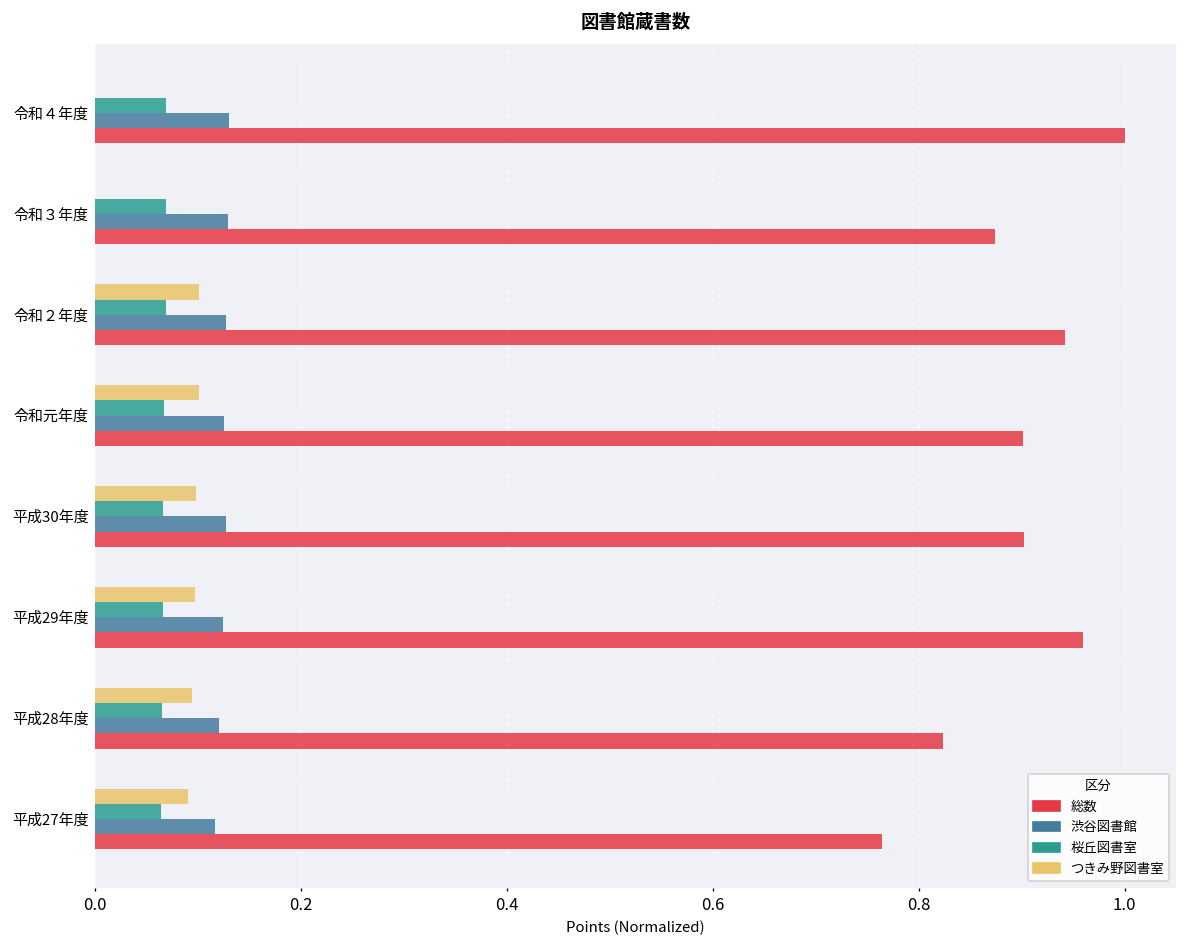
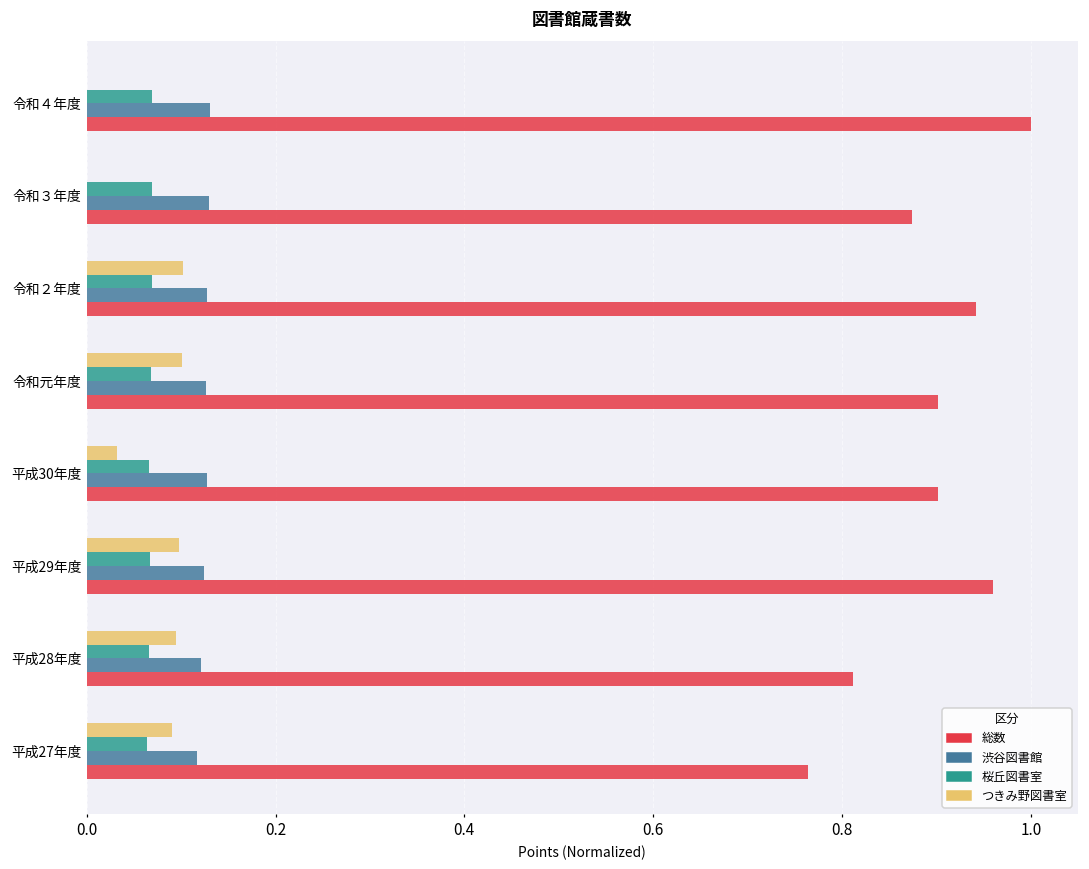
つきみ野図書室, 平成30年度: 0.10 -> 0.03
総数, 平成28年度: 0.82 -> 0.81
